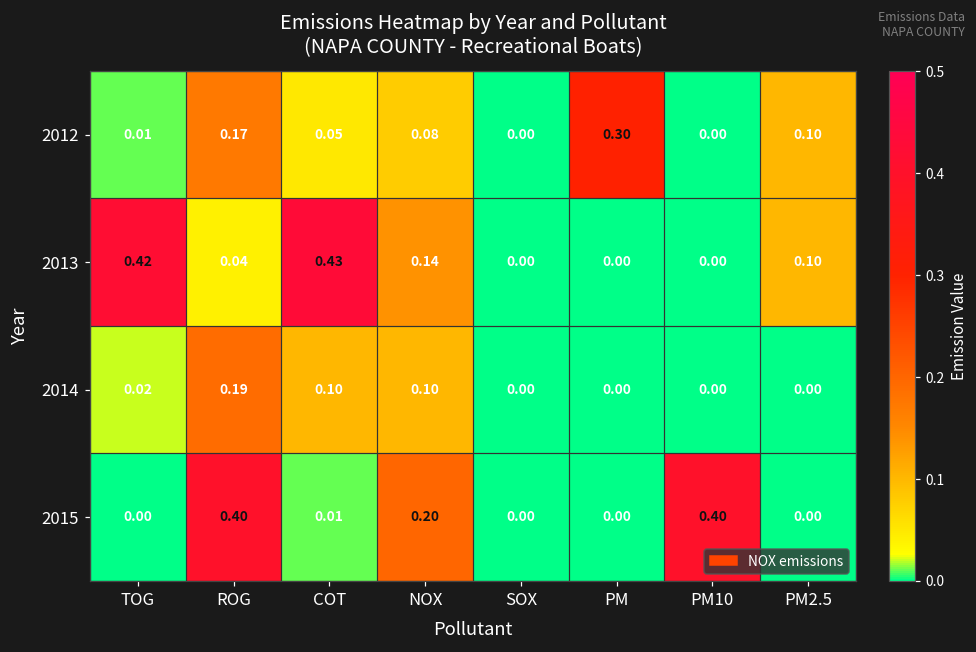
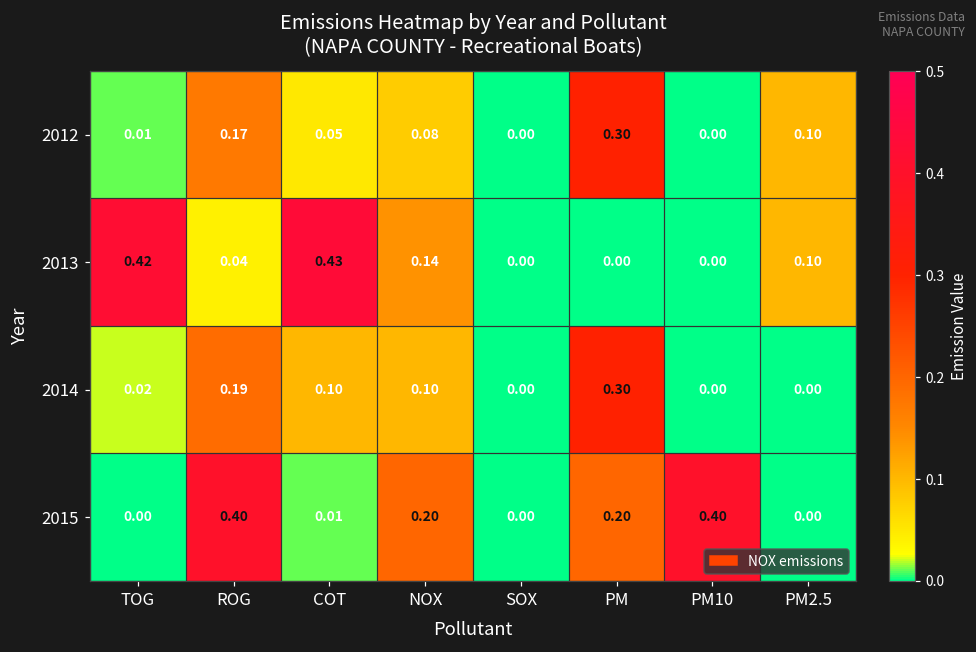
2014, PM: 0.00 -> 0.30
2015, PM: 0.00 -> 0.20
